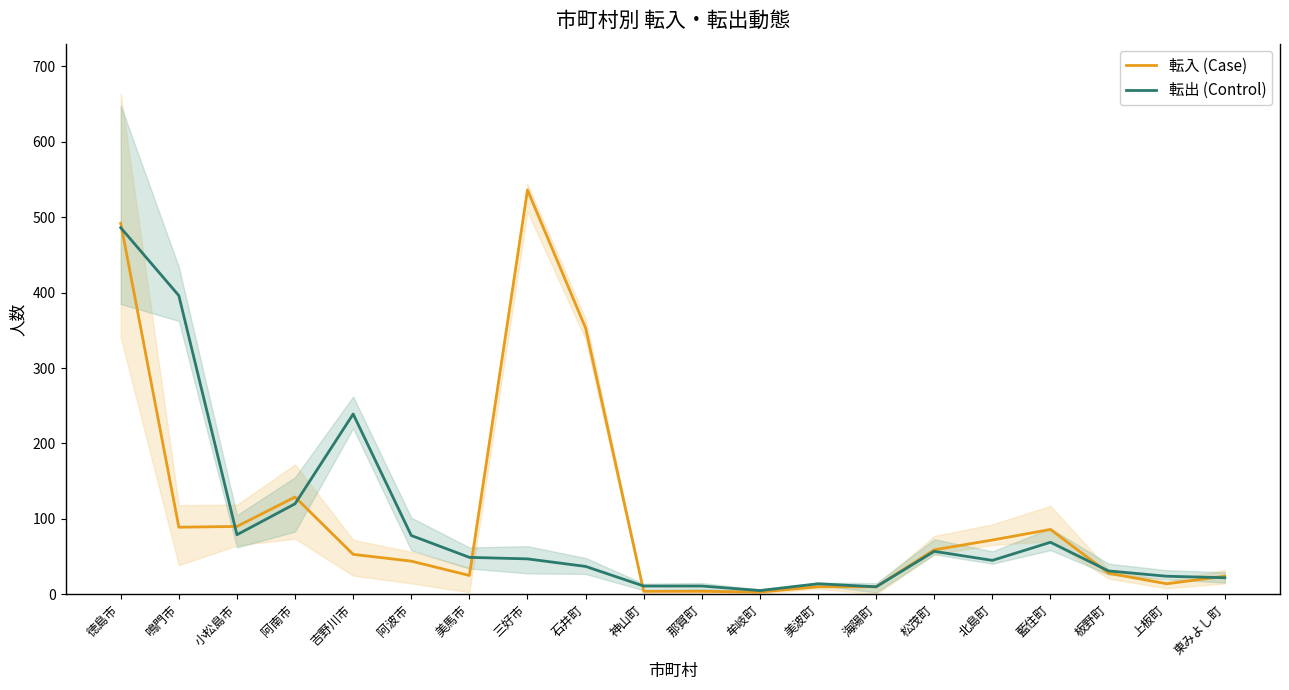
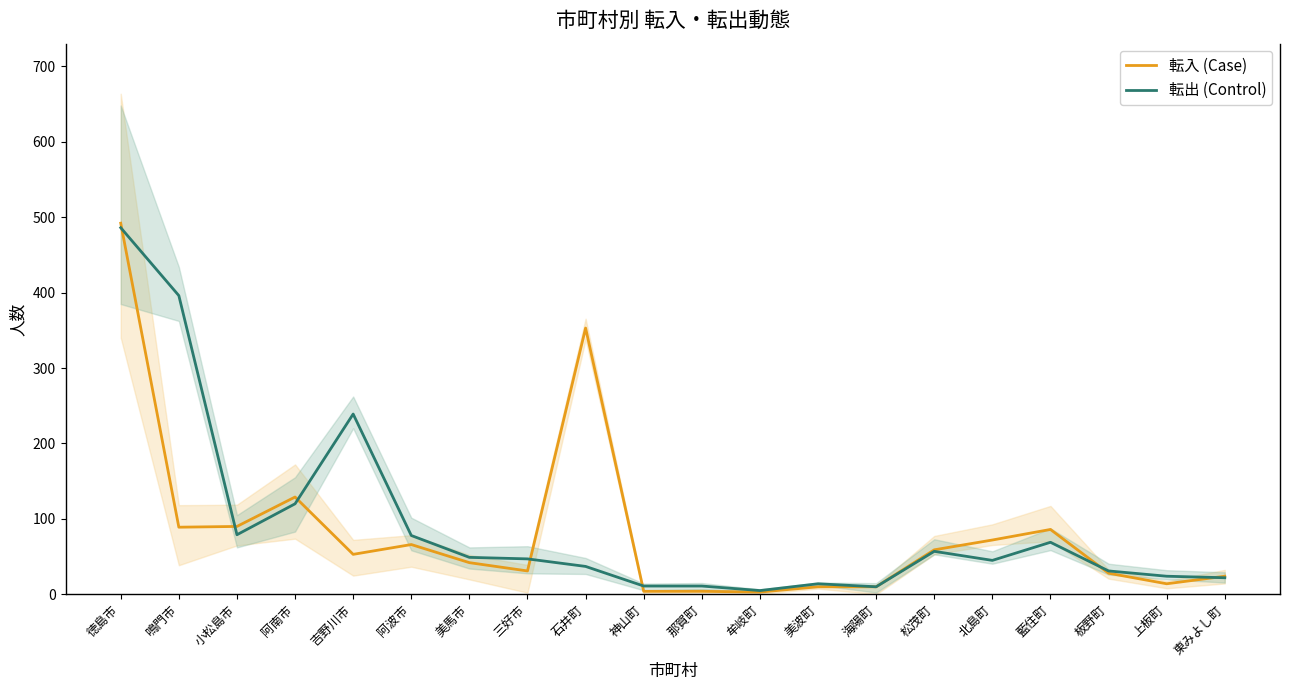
転入 (Case), 阿波市: 40 -> 70
転入 (Case), 美馬市: 30 -> 40
転入 (Case), 三好市: 540 -> 30
